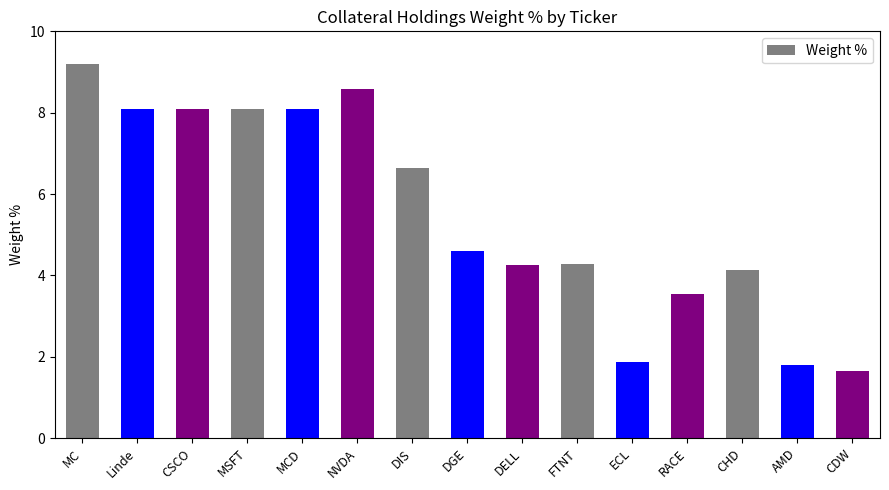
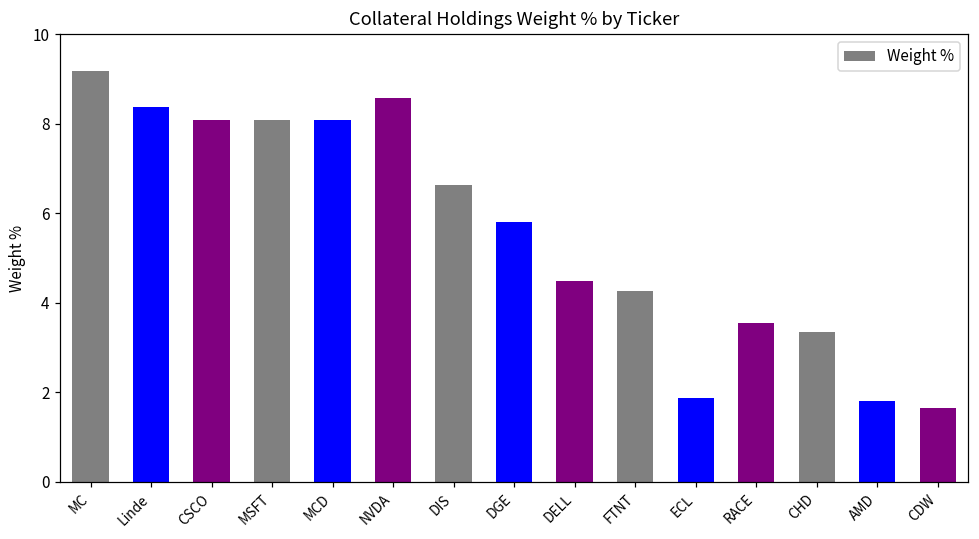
Linde: 8.1 -> 8.4
DGE: 4.6 -> 5.8
DELL: 4.3 -> 4.5
CHD: 4.1 -> 3.4
